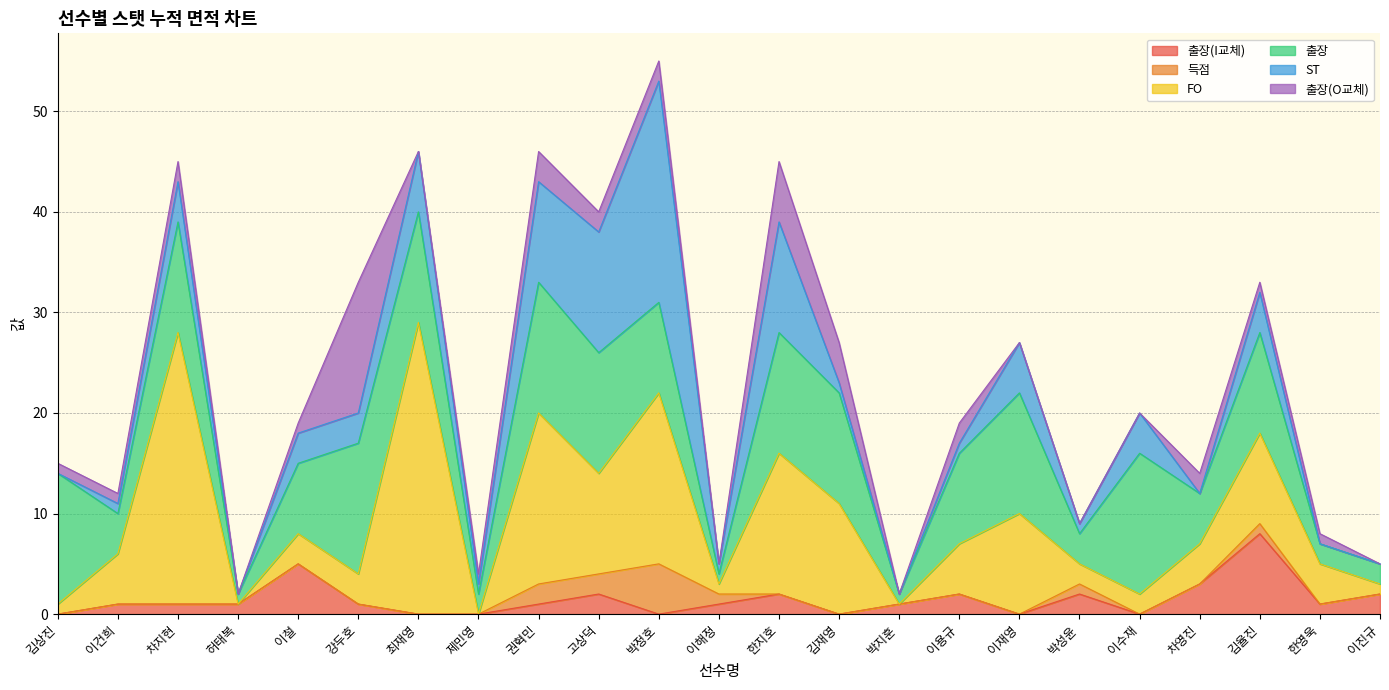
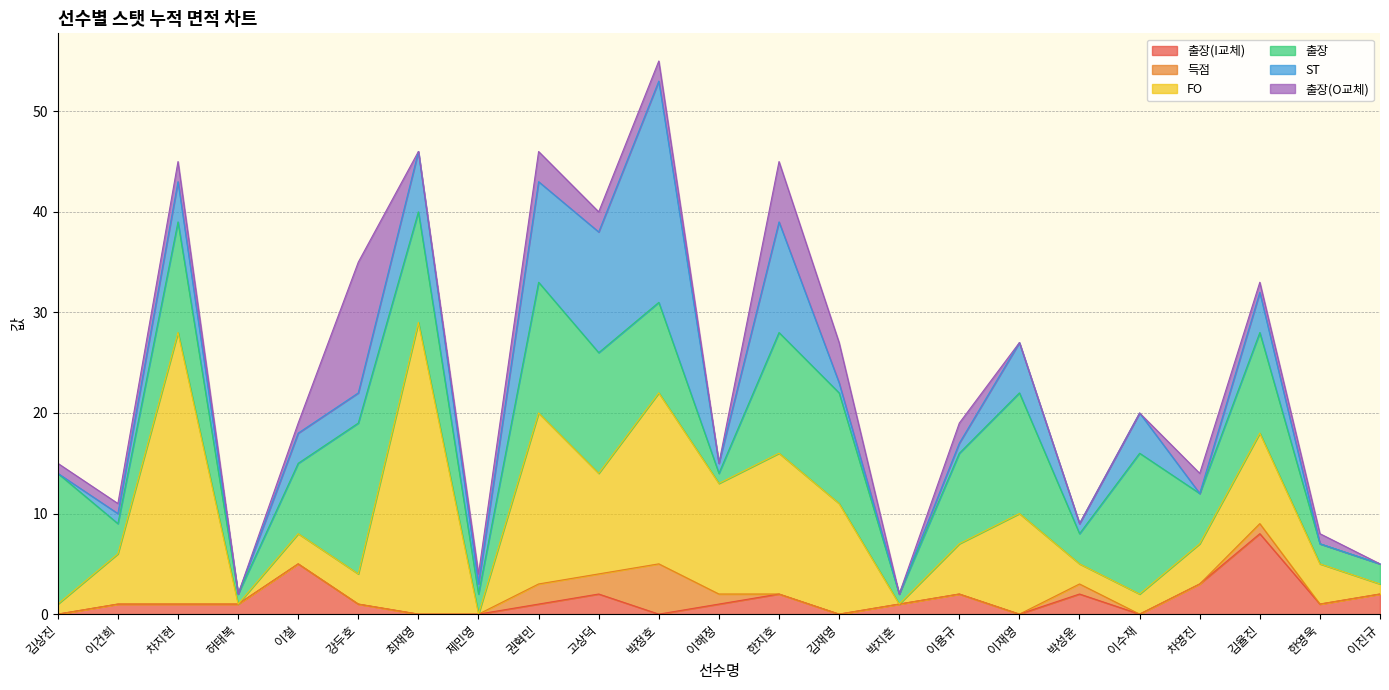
출장, 이건희: 4 -> 3
출장, 강두호: 13 -> 15
FO, 이해정: 1 -> 11
